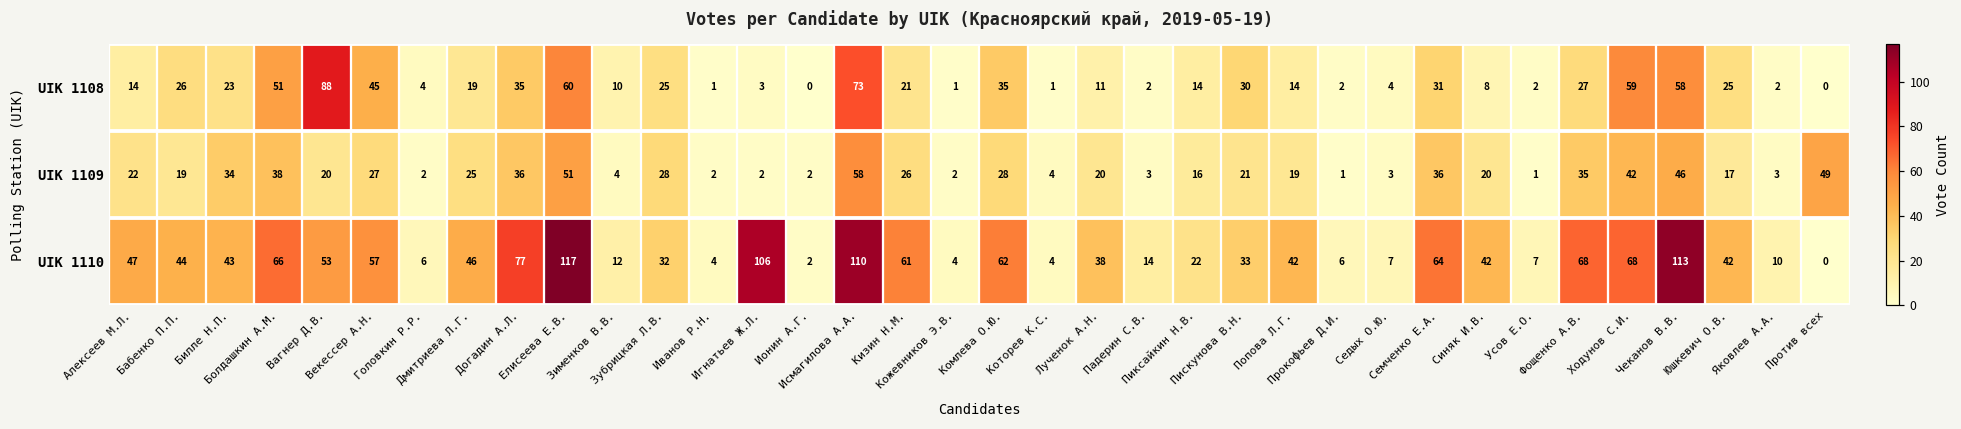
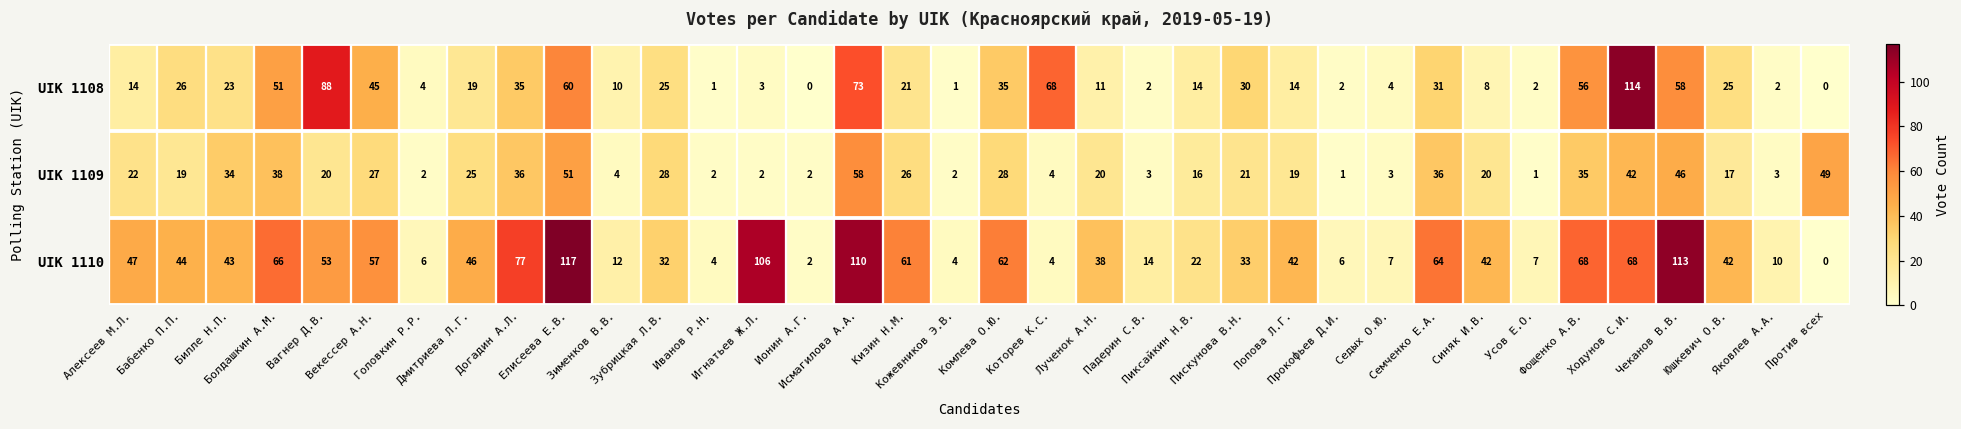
UIK 1108, Которев К.С.: 1 -> 68
UIK 1108, Фощенко А.В.: 27 -> 56
UIK 1108, Ходунов С.И.: 59 -> 114
